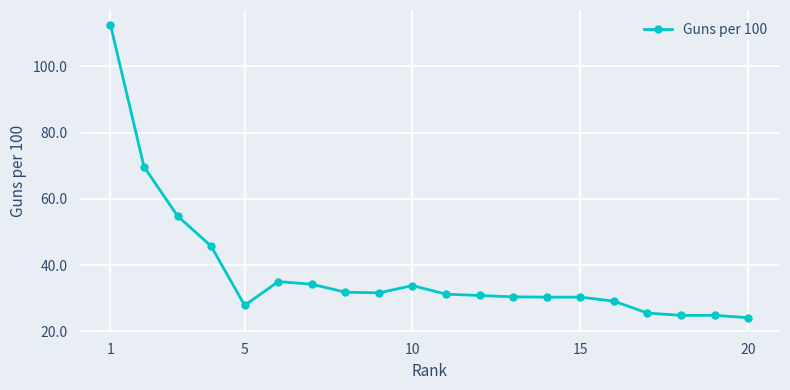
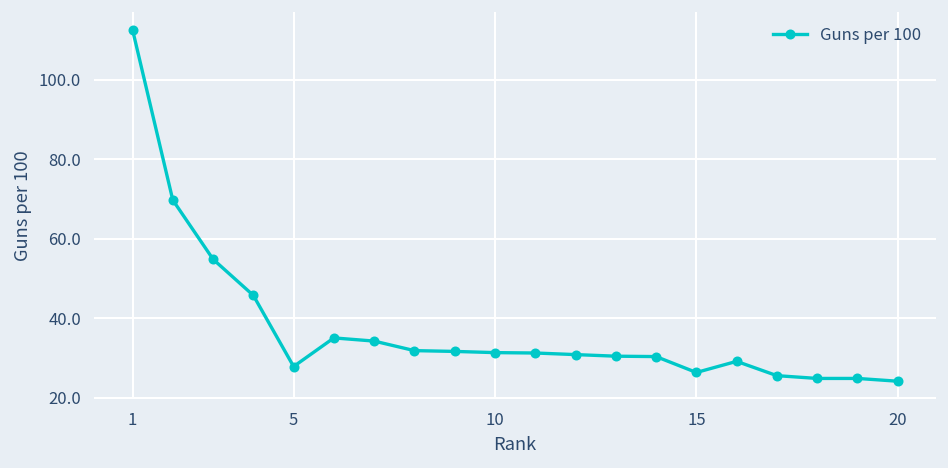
10: 34 -> 31
15: 30 -> 26
